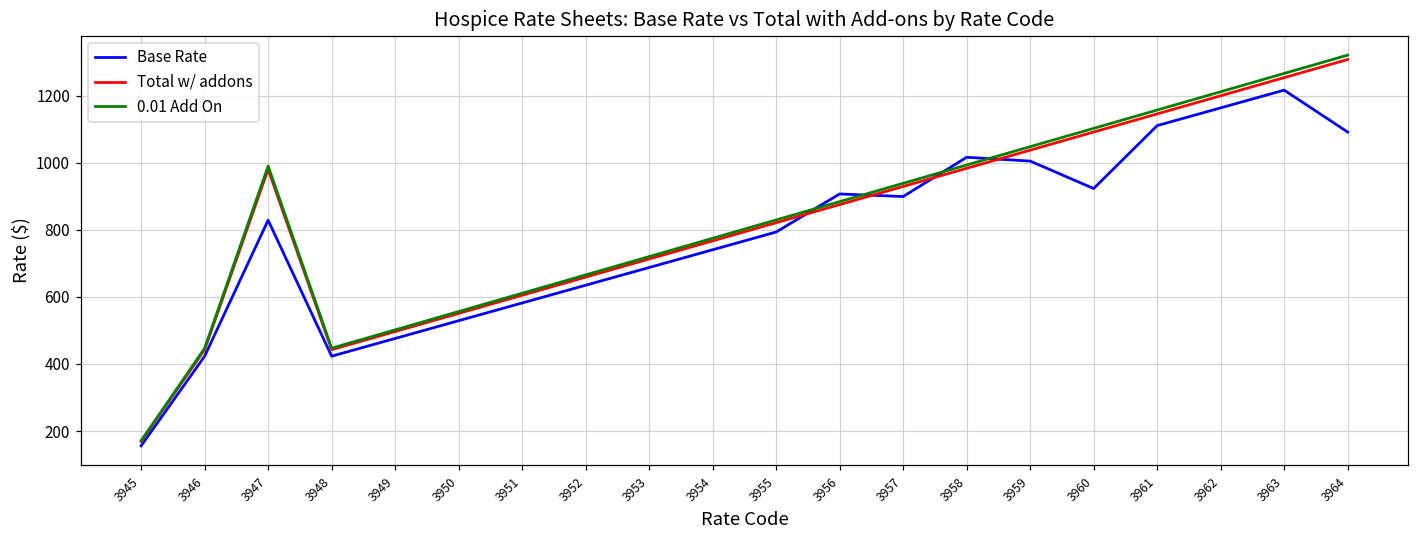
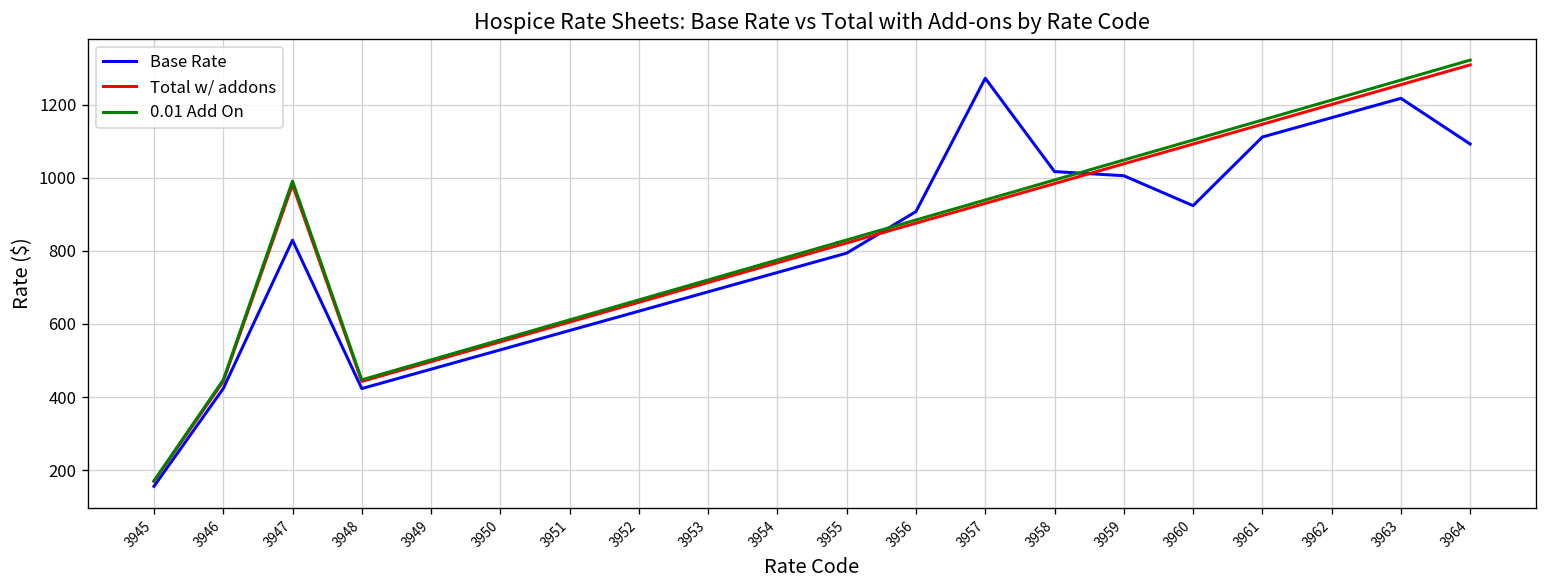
Base Rate, 3957: 900 -> 1270
